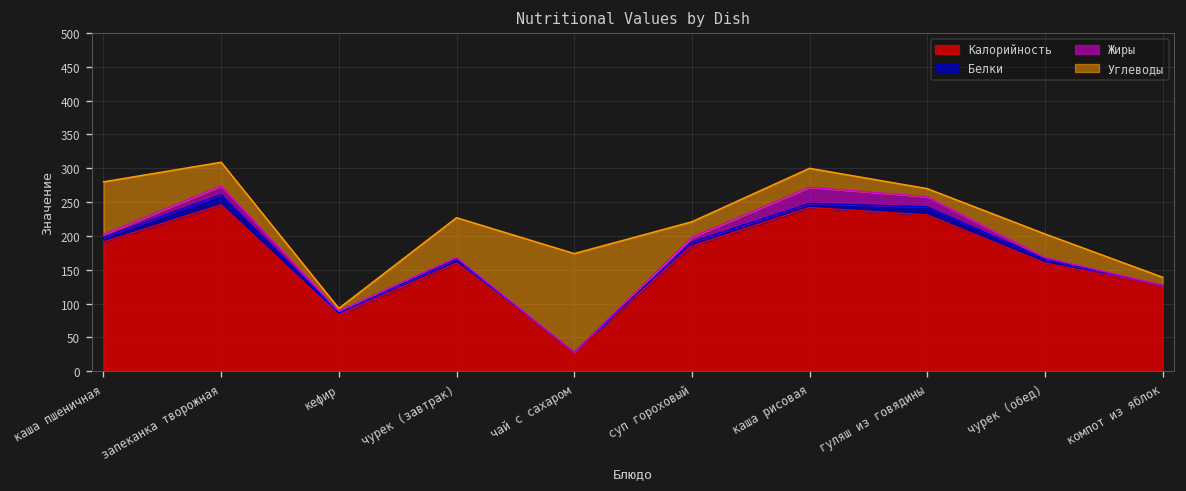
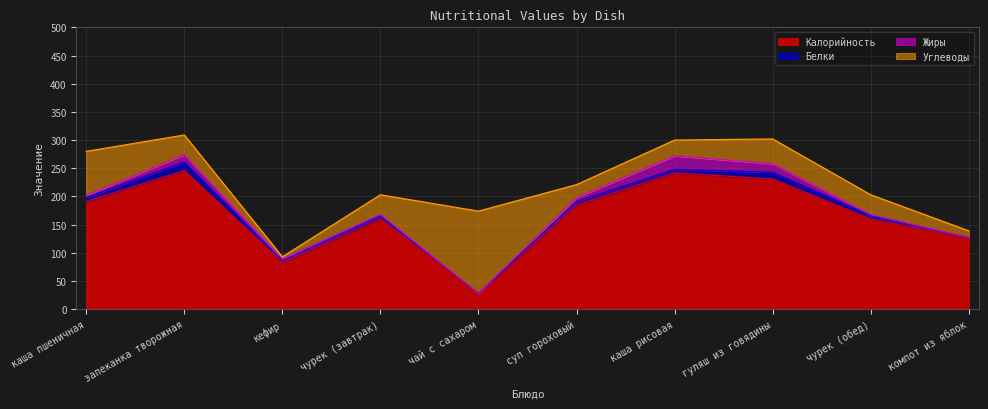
Углеводы, чурек (завтрак): 60 -> 40
Углеводы, гуляш из говядины: 10 -> 40
